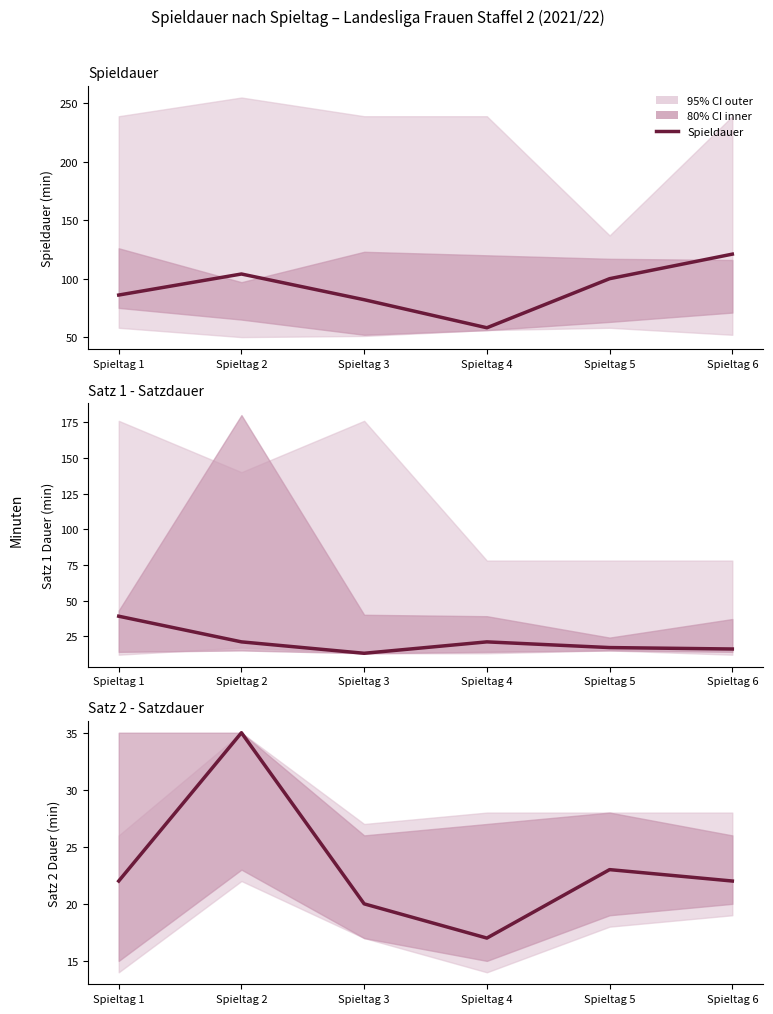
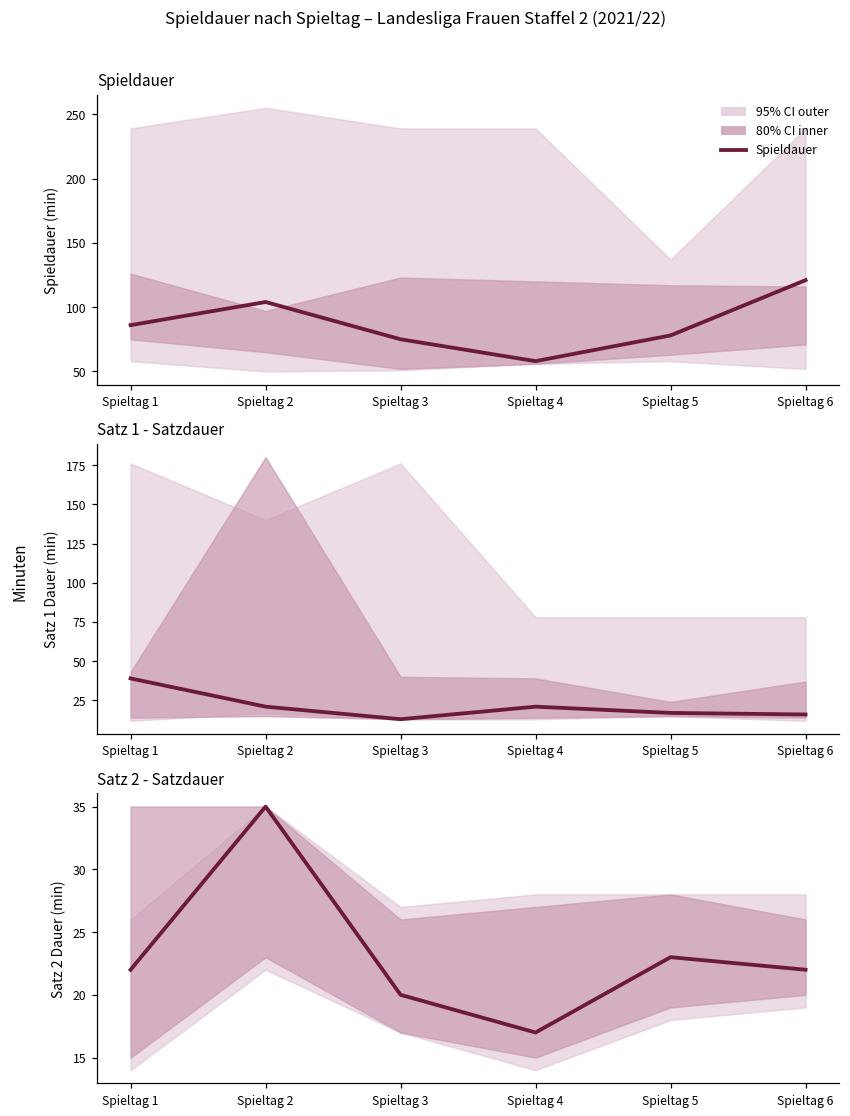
Spieldauer, Spieldauer, Spieltag 3: 82 -> 75
Spieldauer, Spieldauer, Spieltag 5: 100 -> 78
